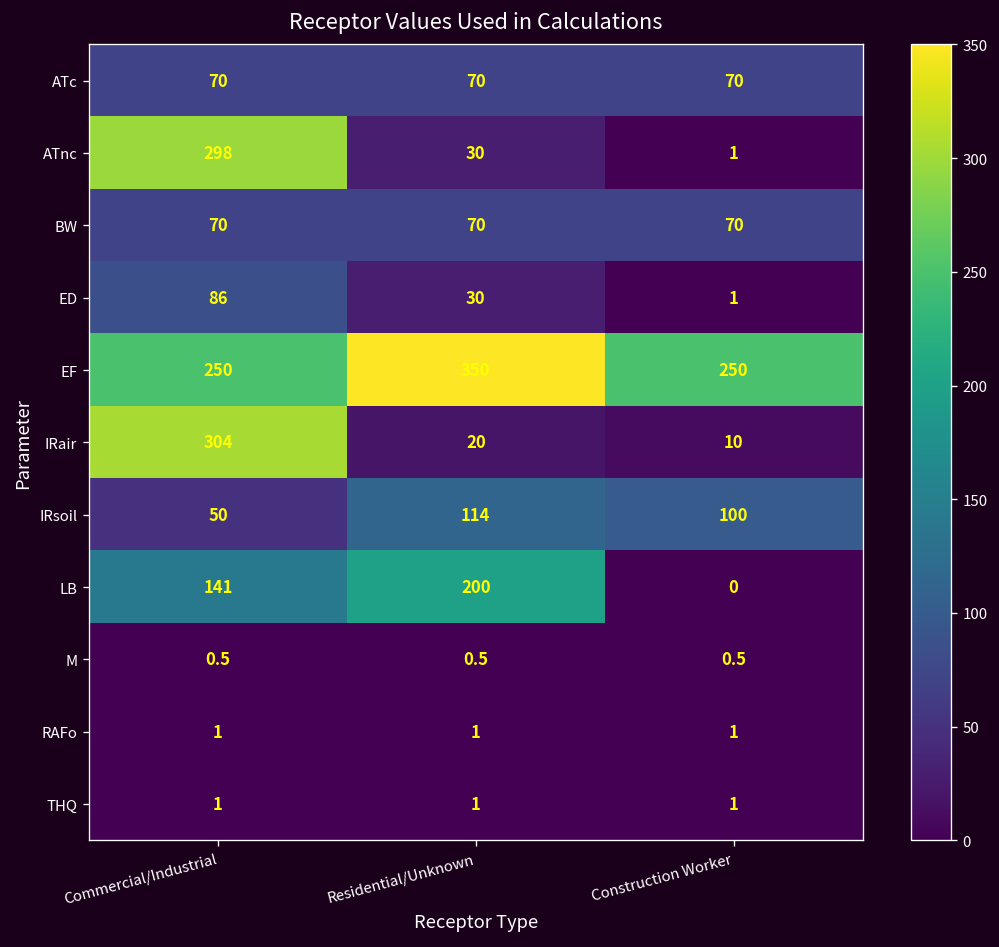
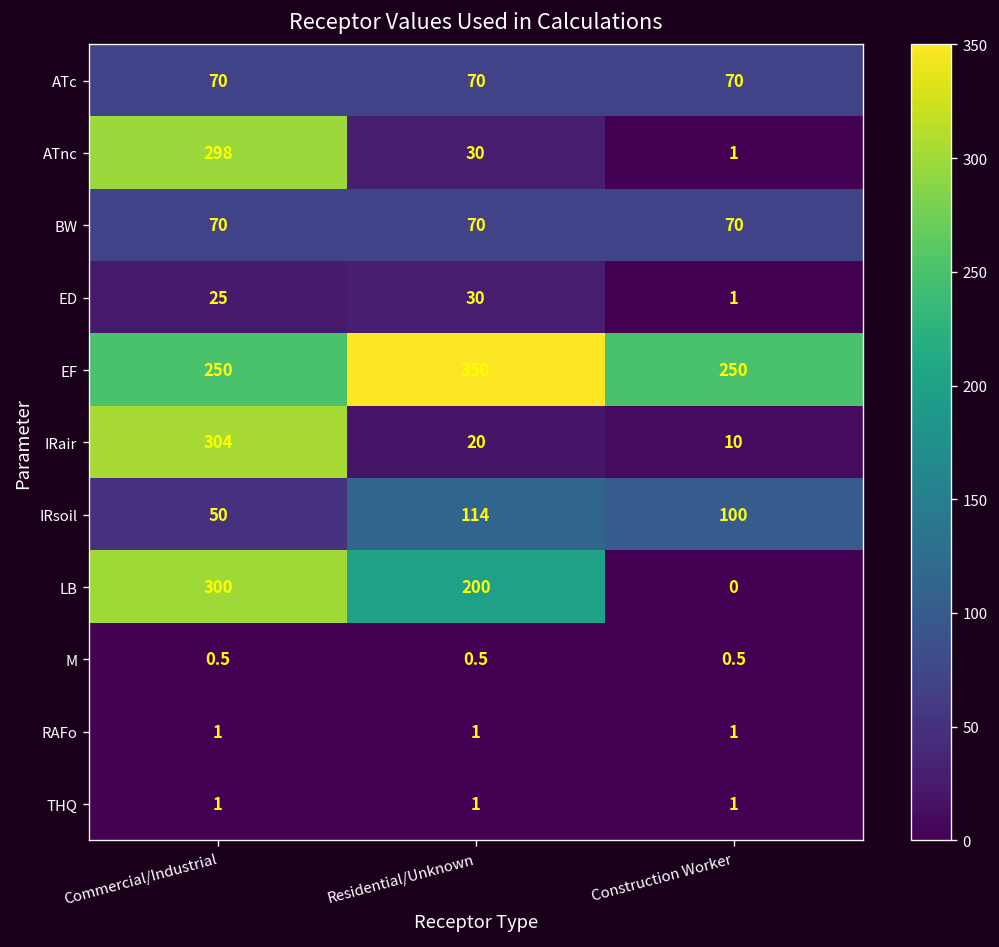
ED, Commercial/Industrial: 86 -> 25
LB, Commercial/Industrial: 141 -> 300
